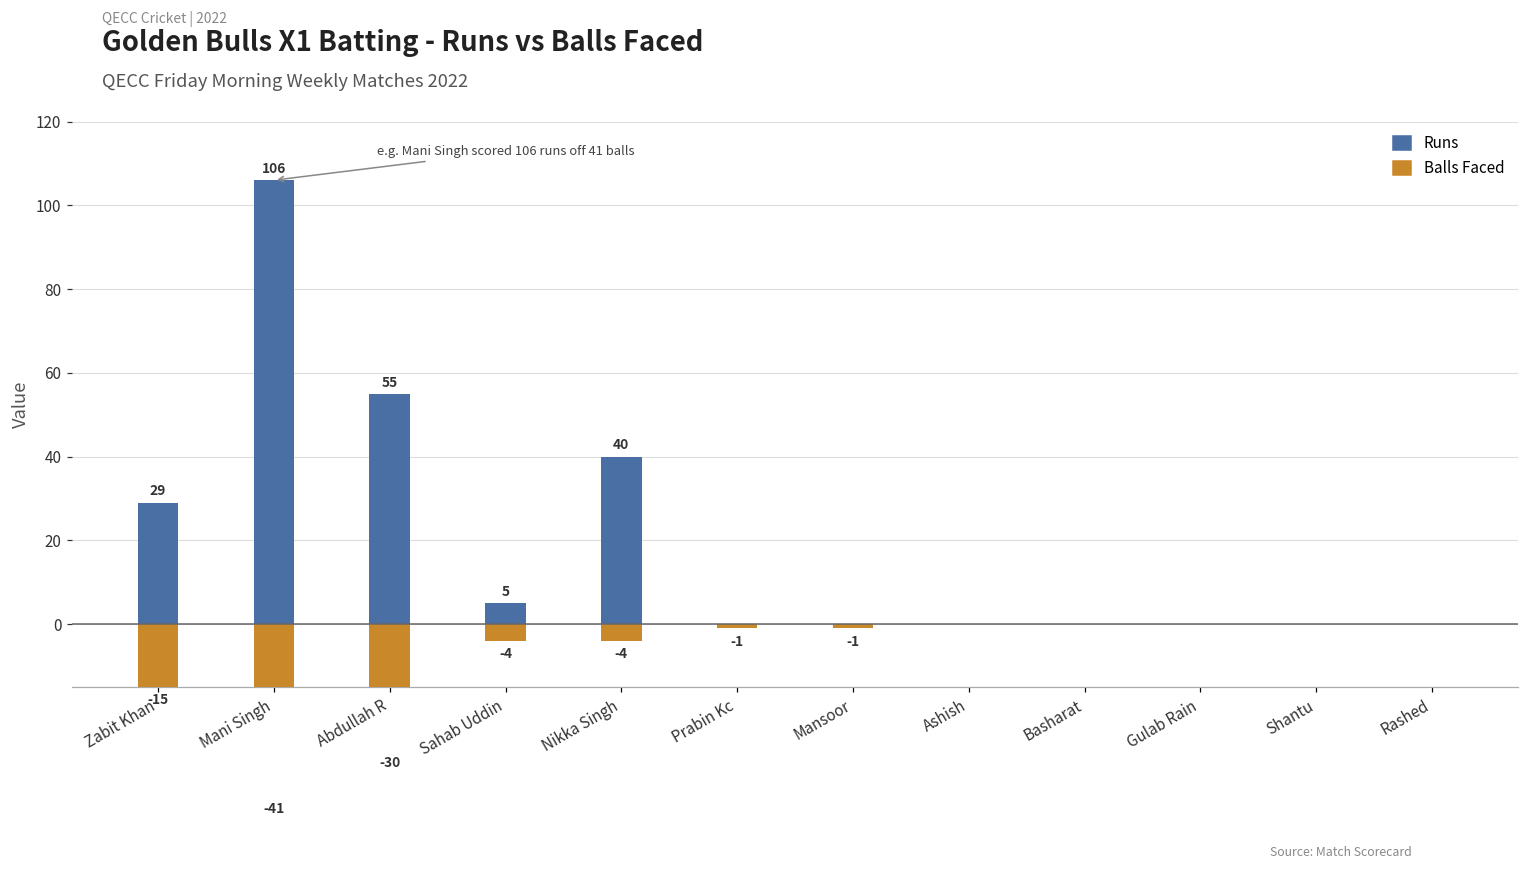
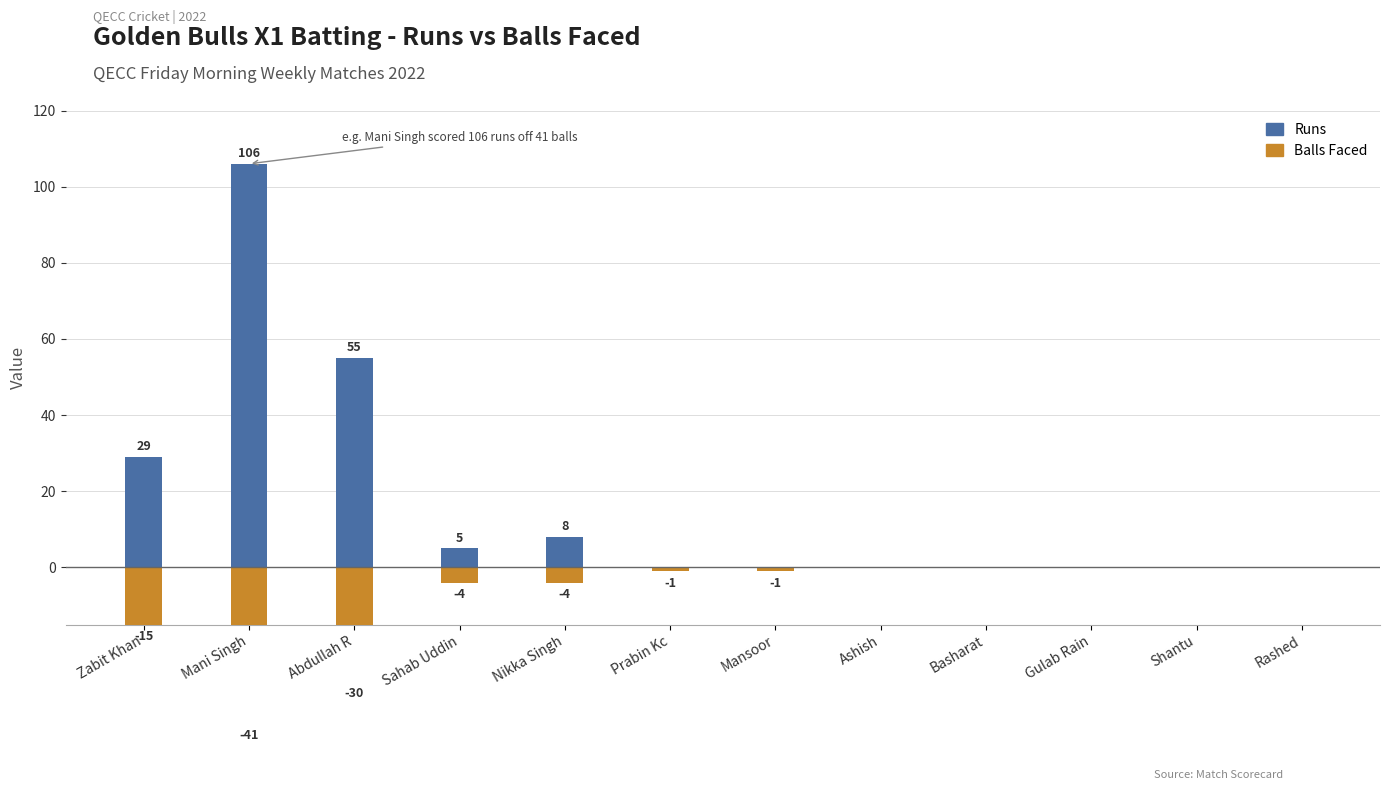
Runs, Nikka Singh: 40 -> 8
